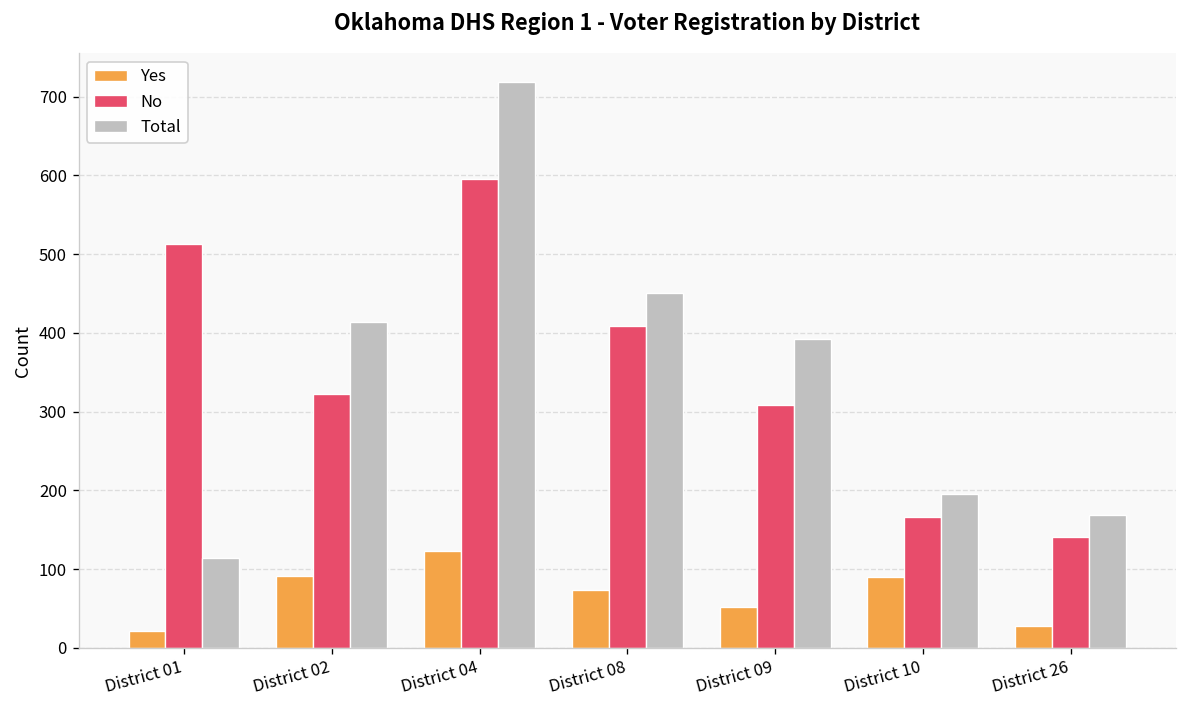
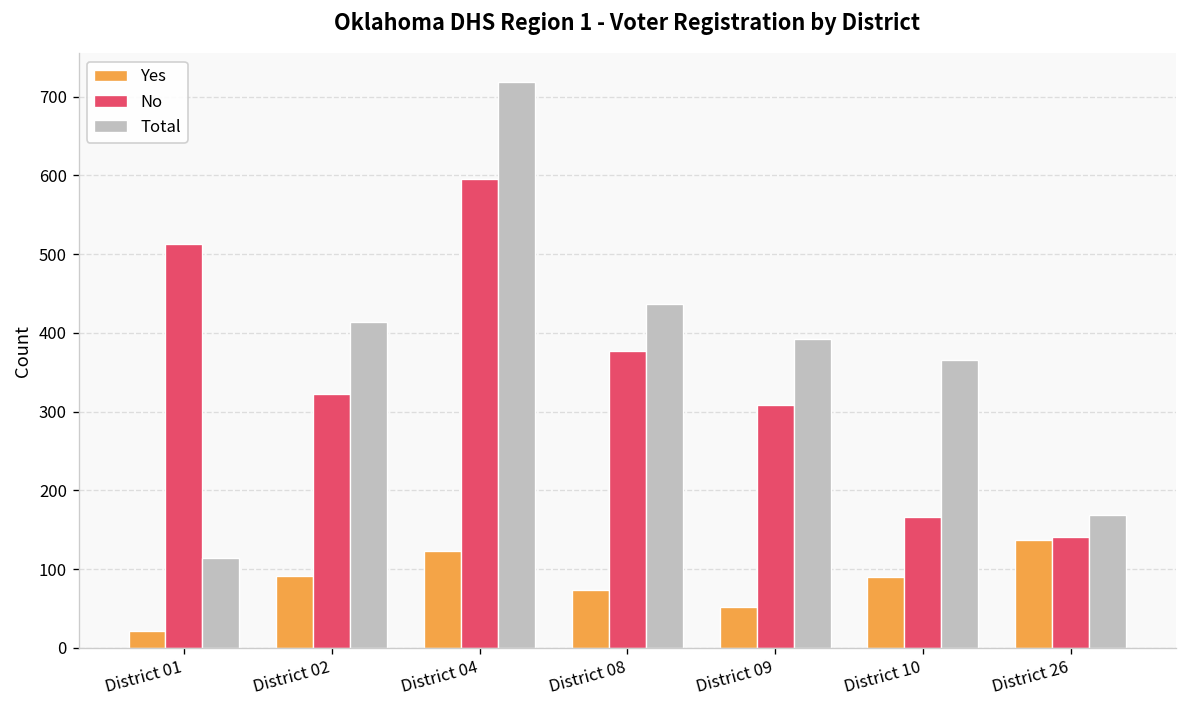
No, District 08: 410 -> 380
Total, District 08: 450 -> 440
Total, District 10: 200 -> 370
Yes, District 26: 30 -> 140
